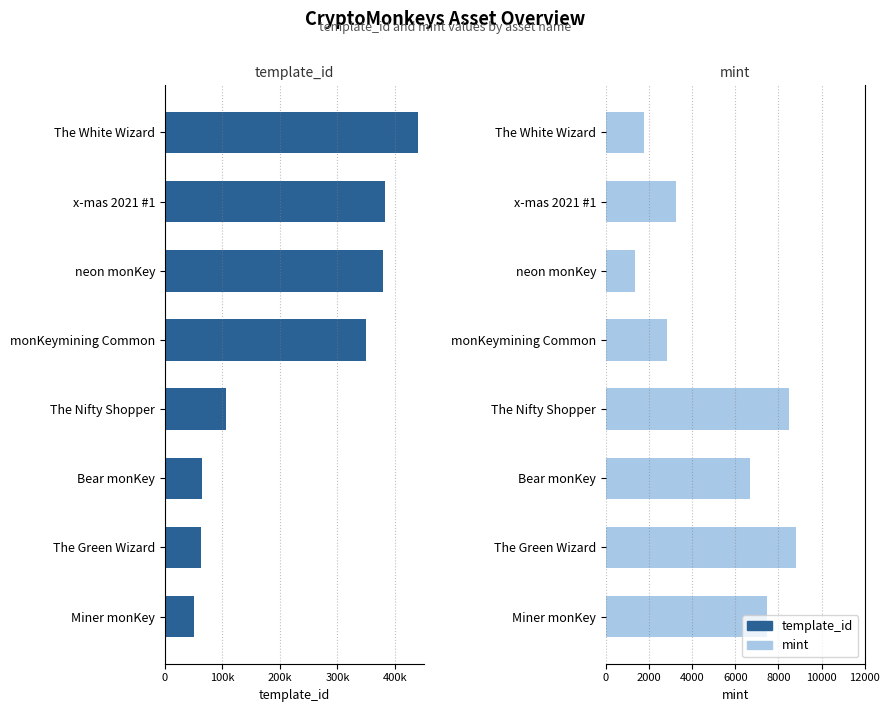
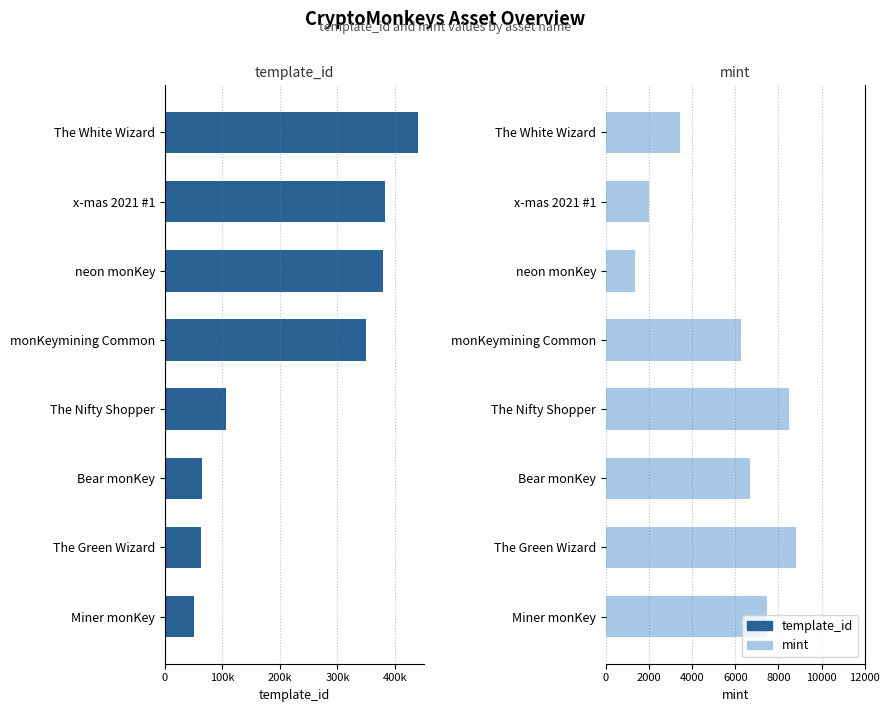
mint, The White Wizard: 1800 -> 3400
mint, x-mas 2021 #1: 3200 -> 2000
mint, monKeymining Common: 2800 -> 6300
